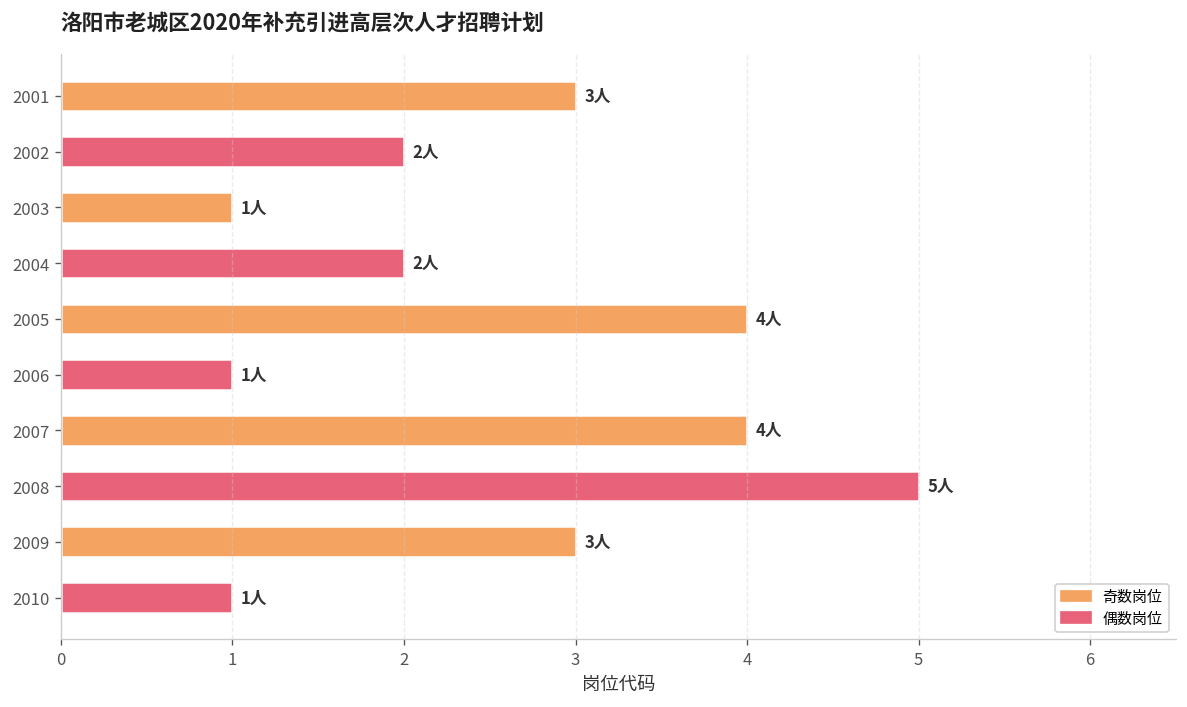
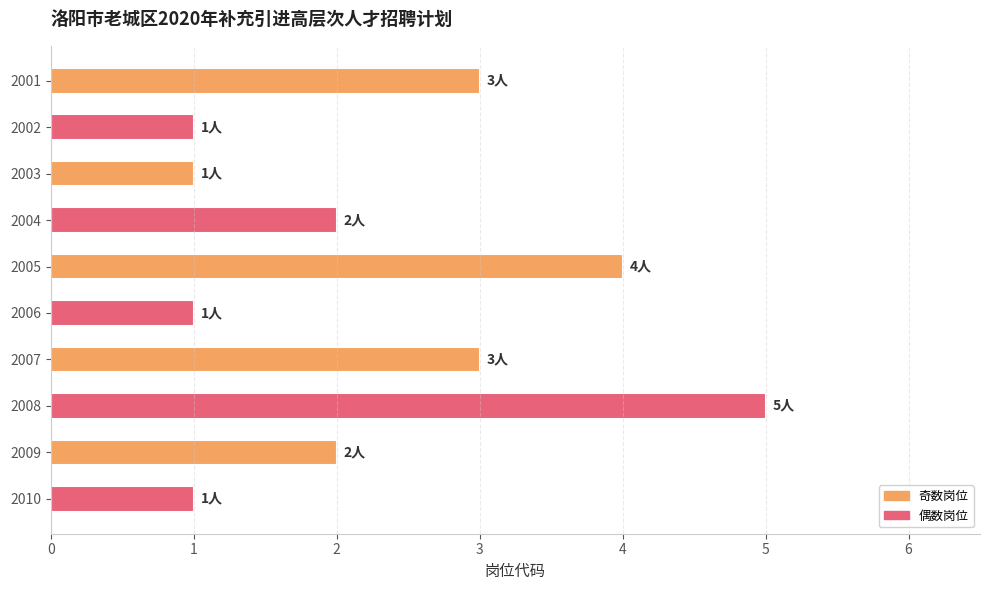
2002: 2人 -> 1人
2007: 4人 -> 3人
2009: 3人 -> 2人
